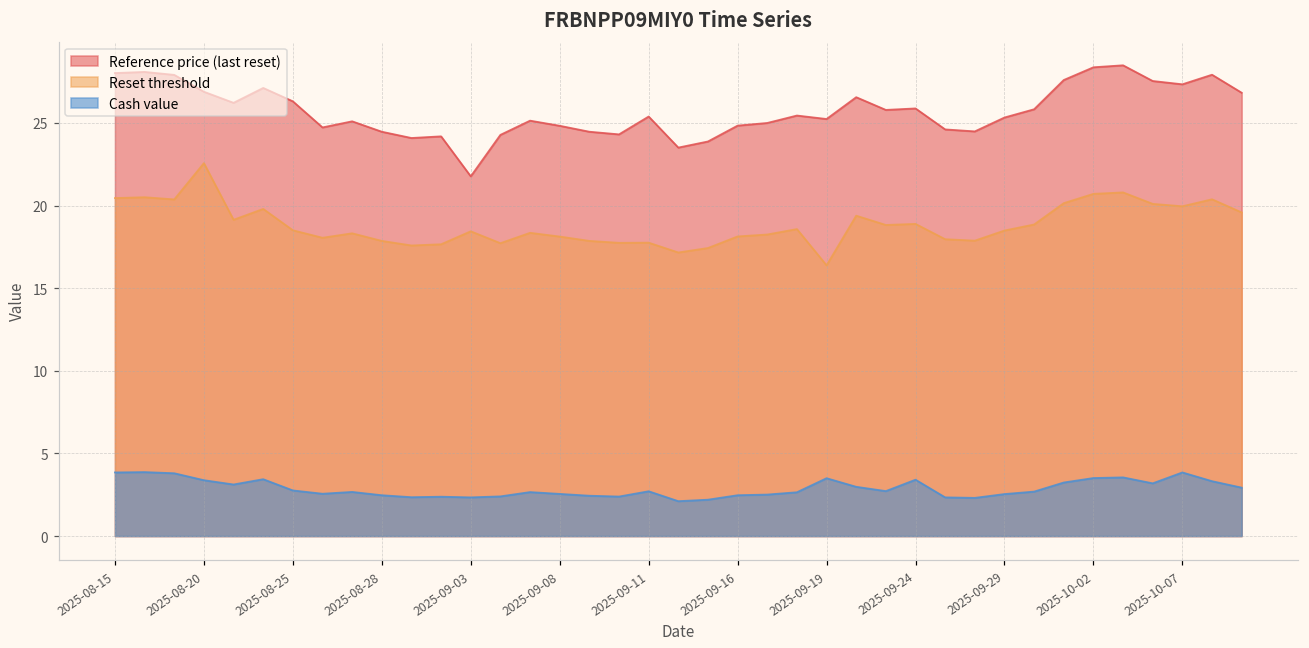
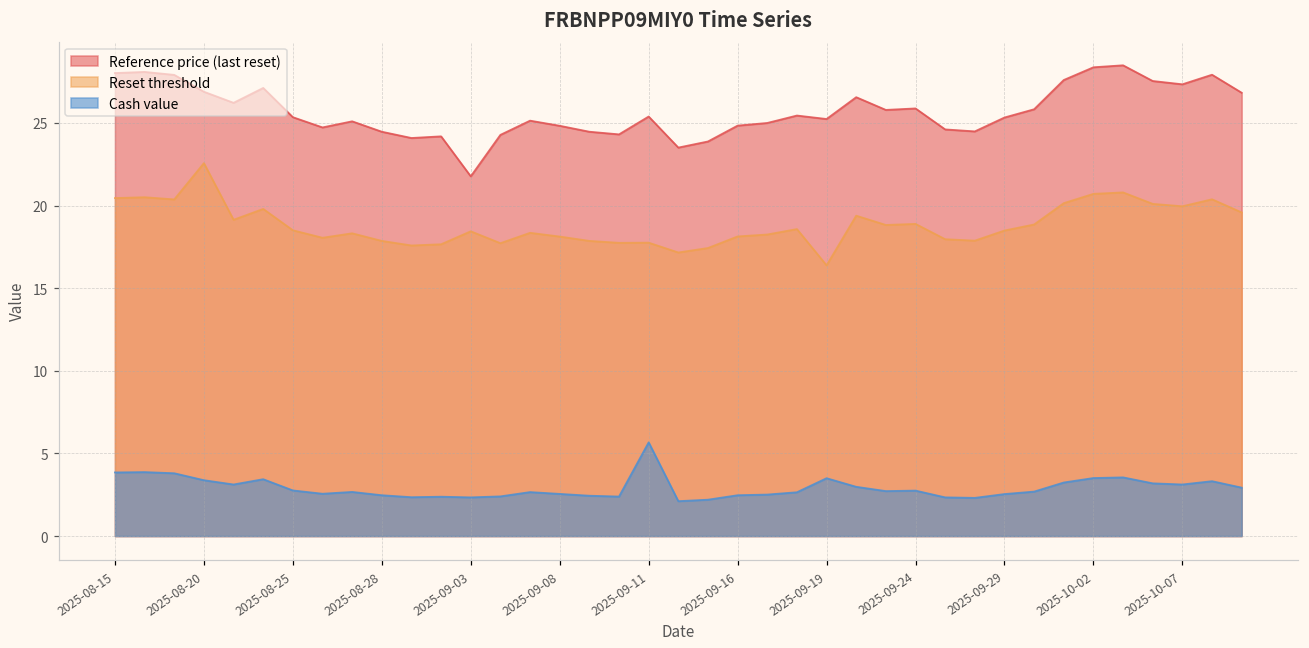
Reference price (last reset), 2025-08-25: 26.3 -> 25.4
Cash value, 2025-09-11: 2.7 -> 5.7
Cash value, 2025-09-24: 3.4 -> 2.8
Cash value, 2025-10-07: 3.9 -> 3.1
